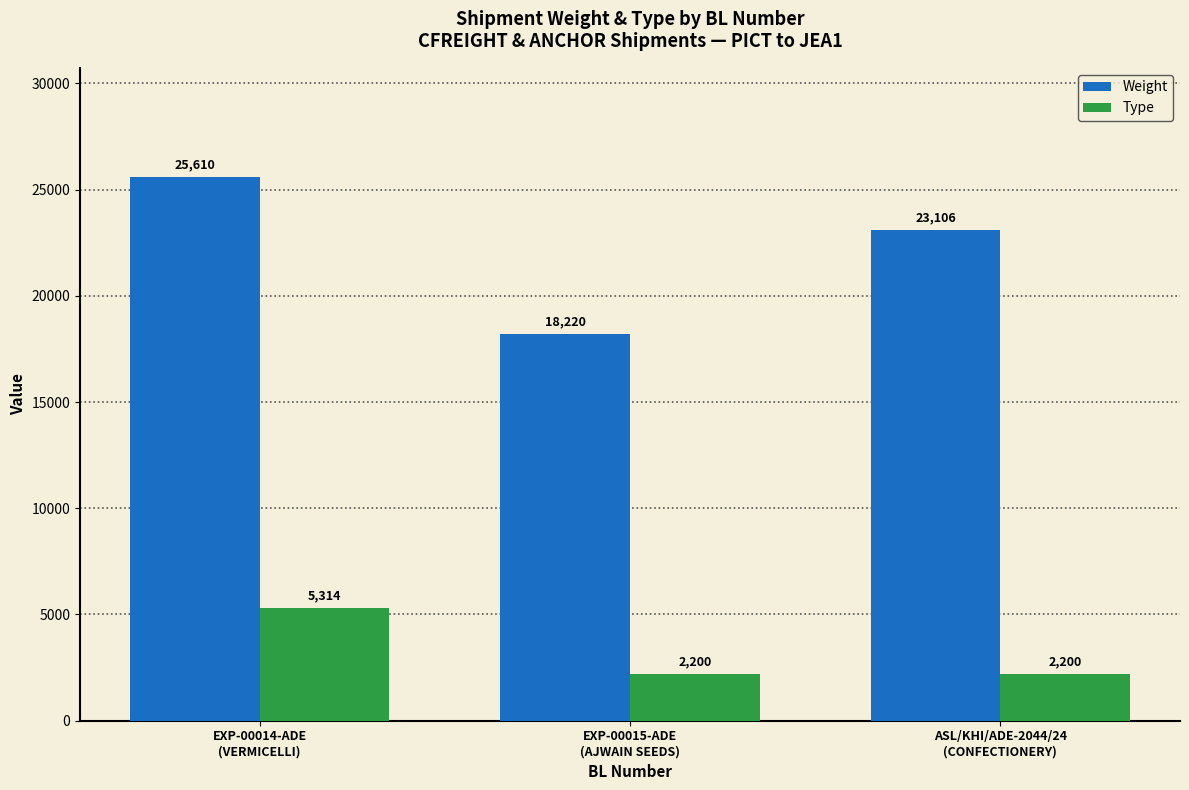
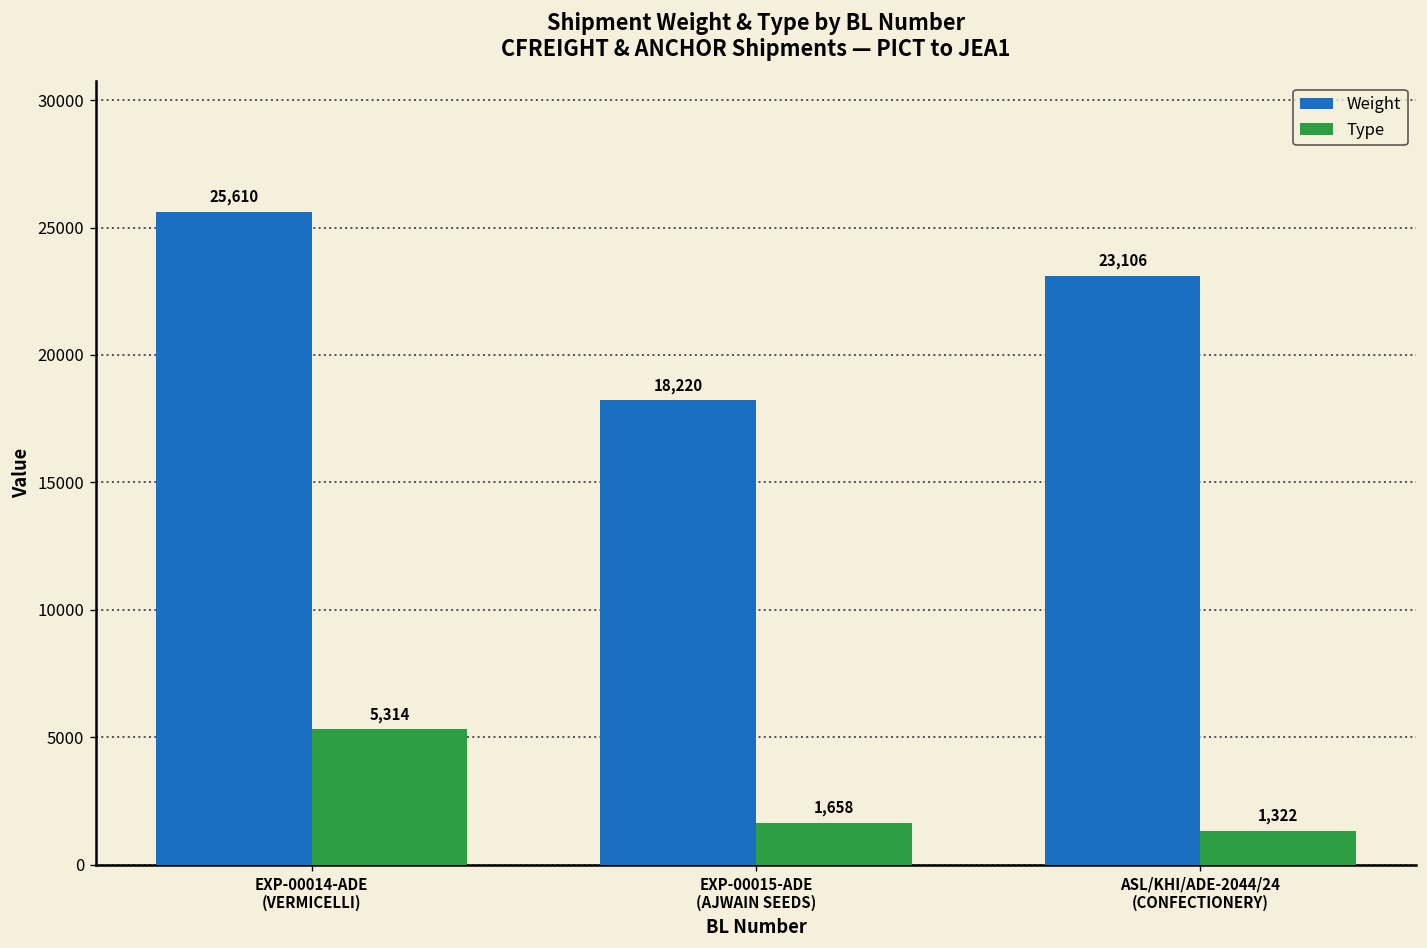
Type, EXP-00015-ADE (AJWAIN SEEDS): 2,200 -> 1,658
Type, ASL/KHI/ADE-2044/24 (CONFECTIONERY): 2,200 -> 1,322
